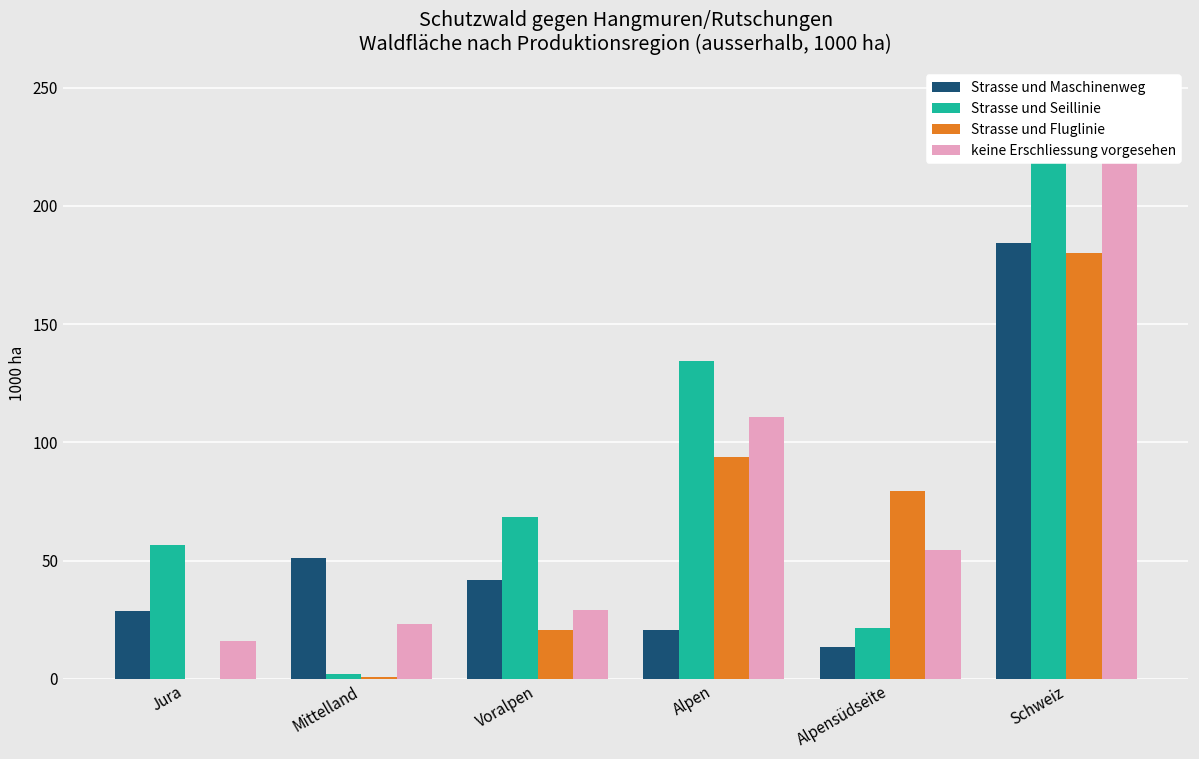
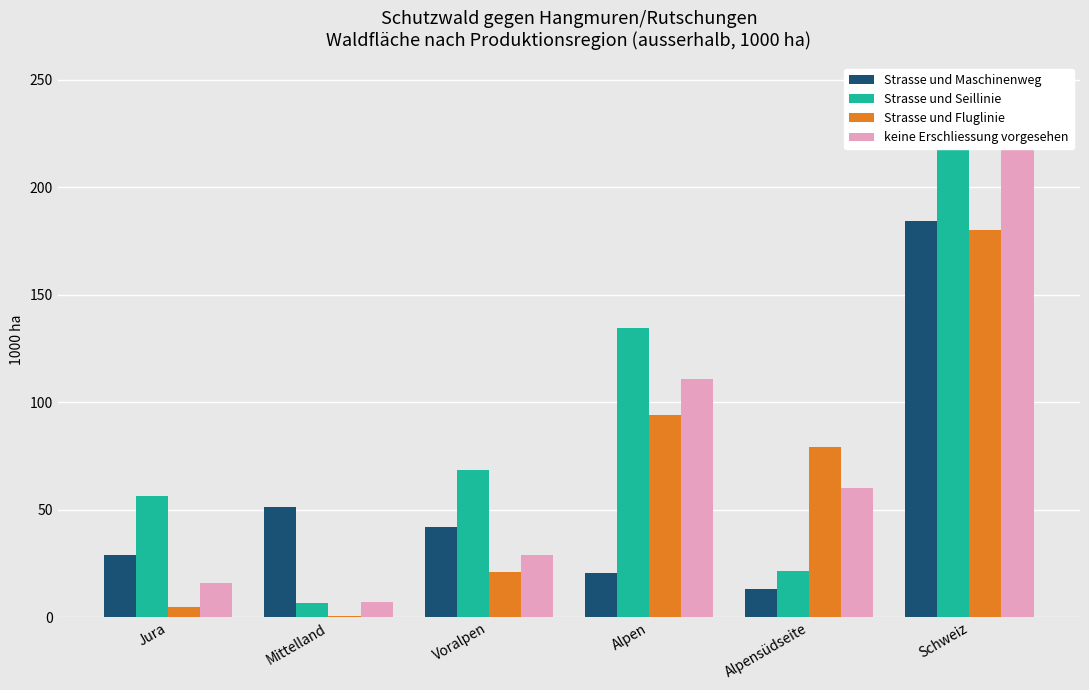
Strasse und Fluglinie, Jura: 0 -> 5
Strasse und Seillinie, Mittelland: 2 -> 6
keine Erschliessung vorgesehen, Mittelland: 23 -> 7
keine Erschliessung vorgesehen, Alpensüdseite: 54 -> 60
